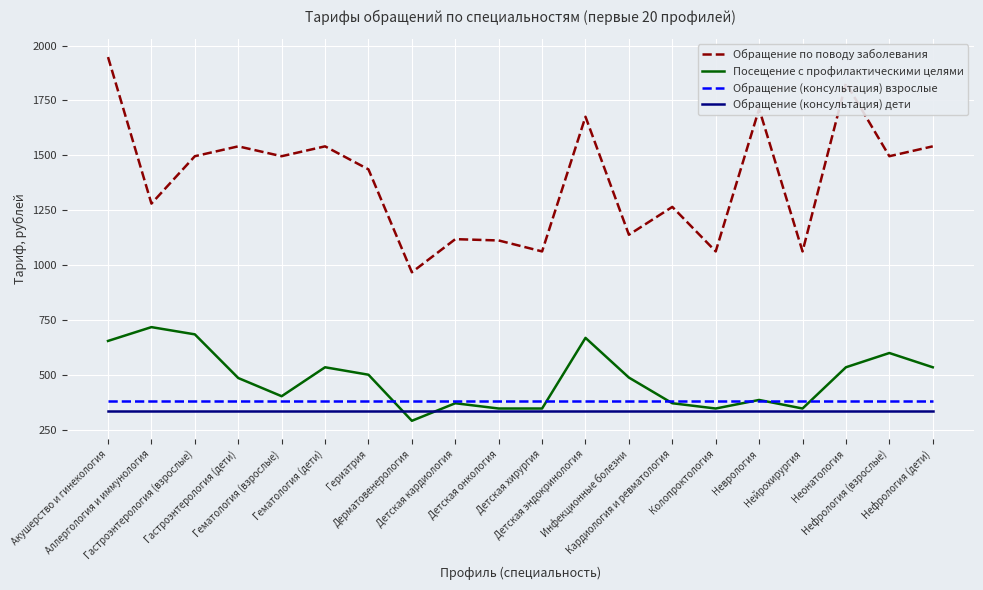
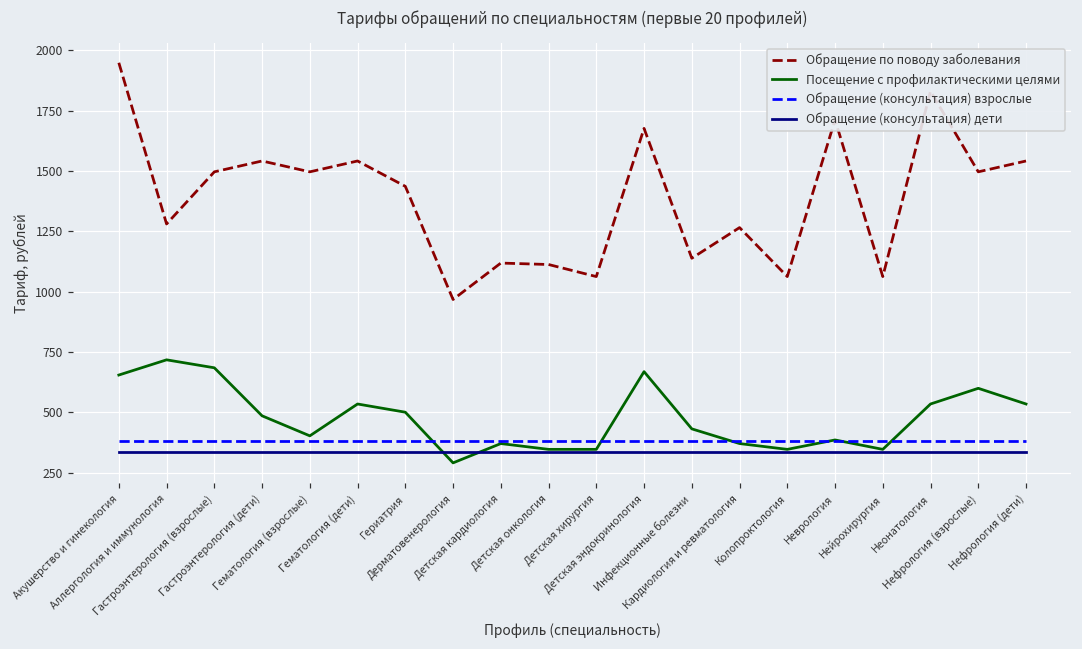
Посещение с профилактическими целями, Инфекционные болезни: 490 -> 430
